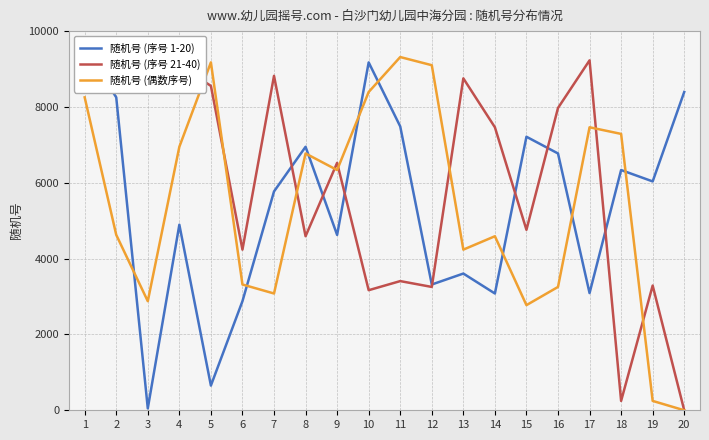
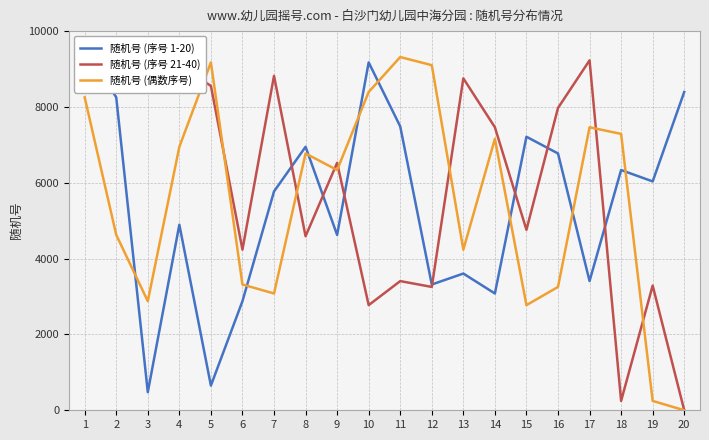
随机号 (序号 1-20), 3: 0 -> 500
随机号 (序号 21-40), 10: 3200 -> 2800
随机号 (偶数序号), 14: 4600 -> 7200
随机号 (序号 1-20), 17: 3100 -> 3400
